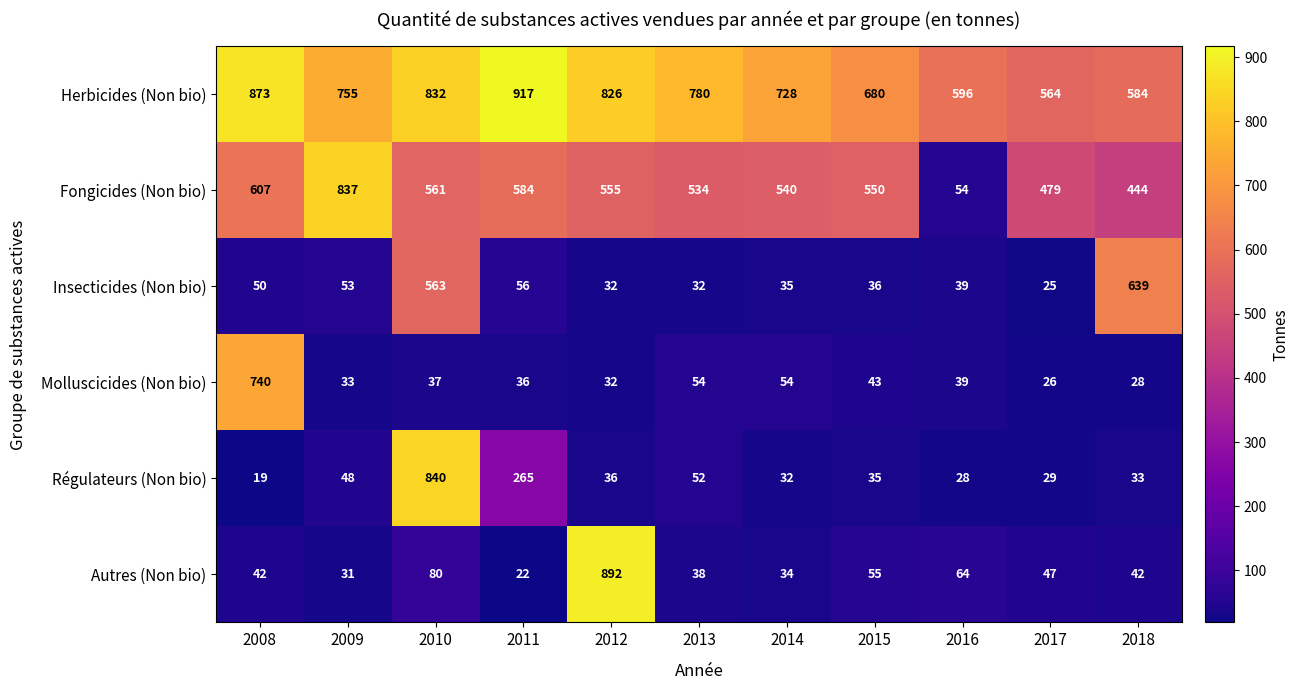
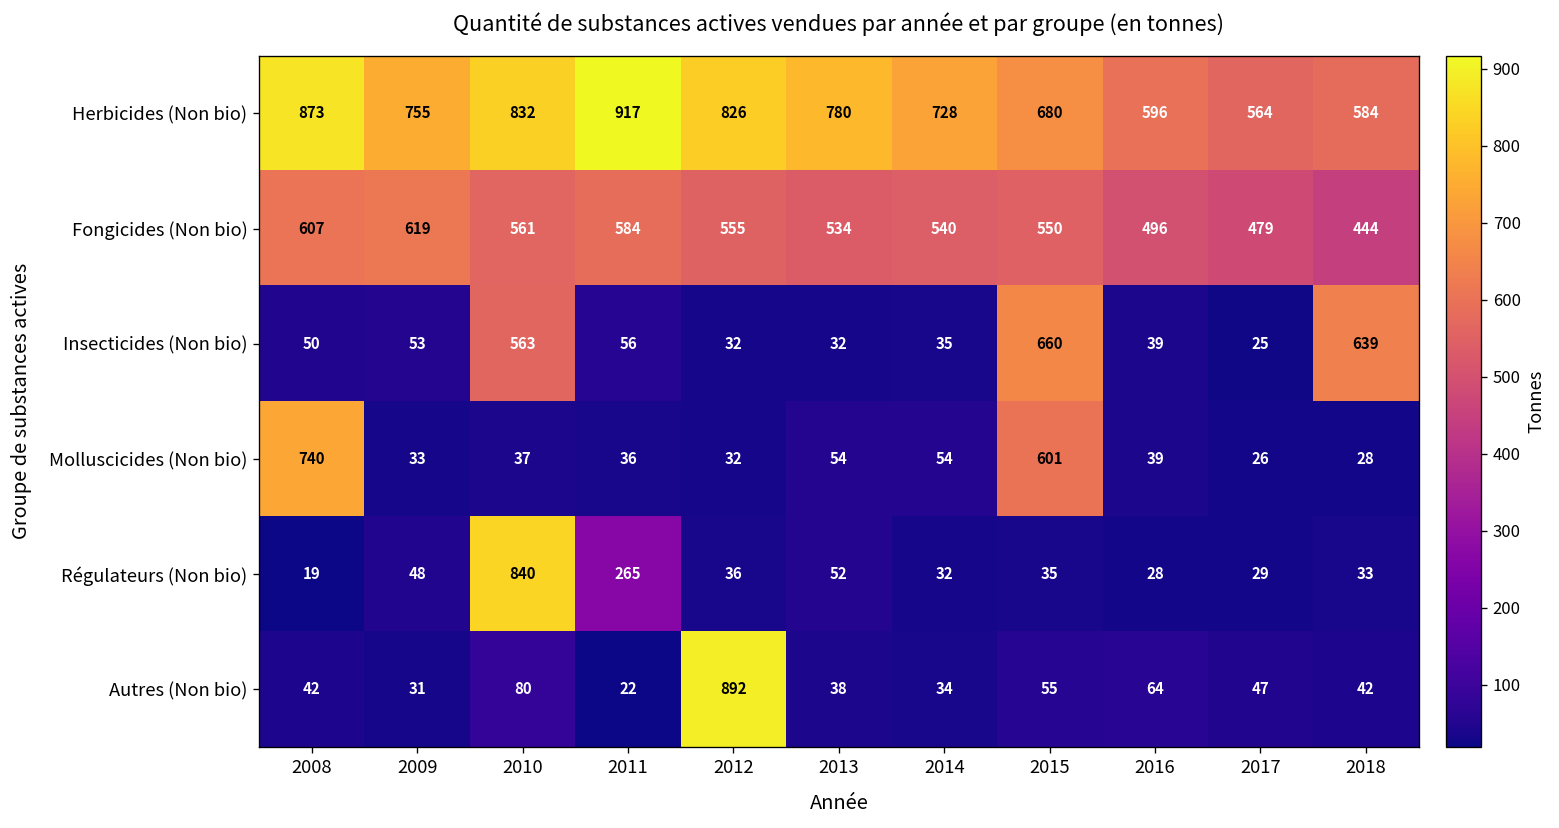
Fongicides (Non bio), 2009: 837 -> 619
Fongicides (Non bio), 2016: 54 -> 496
Insecticides (Non bio), 2015: 36 -> 660
Molluscicides (Non bio), 2015: 43 -> 601
